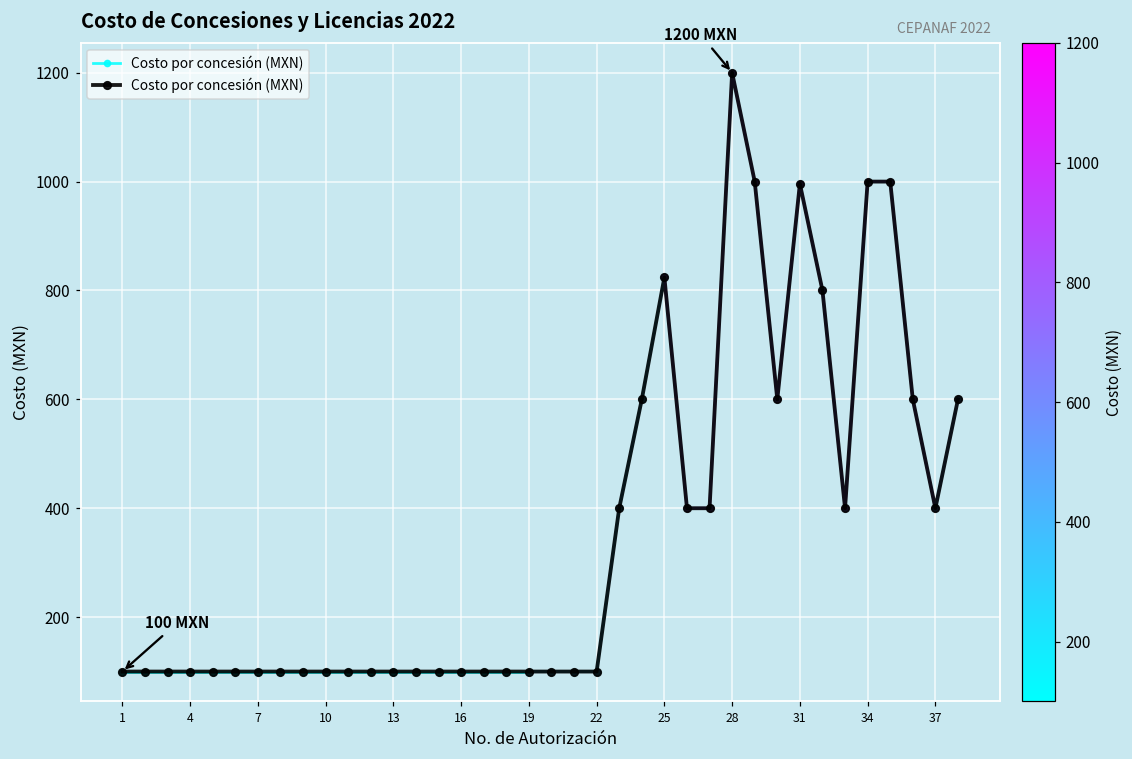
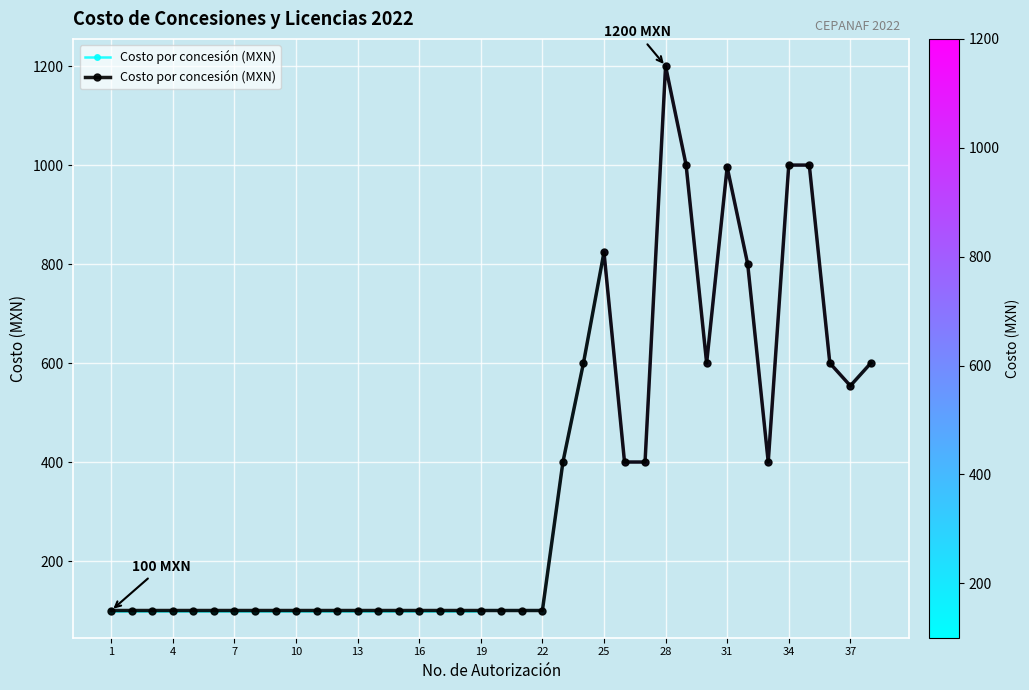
Costo por concesión (MXN), 37: 400 -> 550
